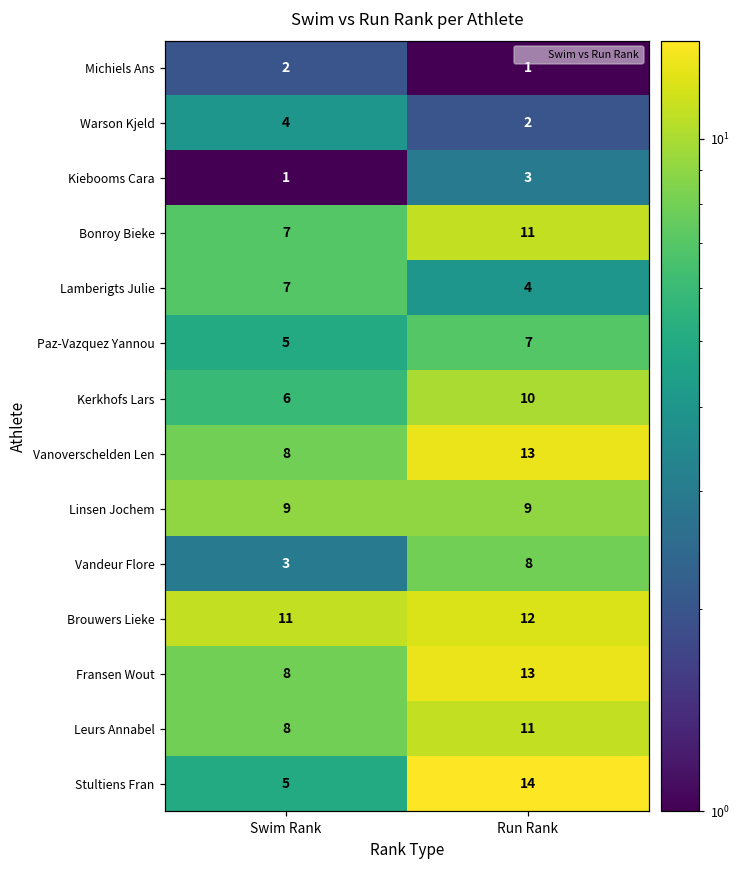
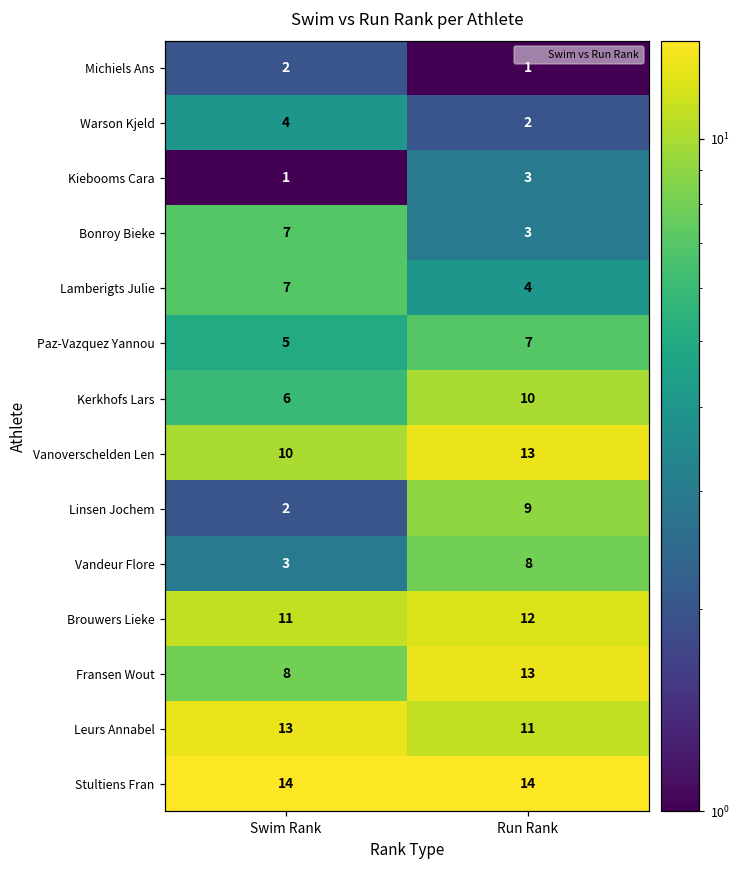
Bonroy Bieke, Run Rank: 11 -> 3
Vanoverschelden Len, Swim Rank: 8 -> 10
Linsen Jochem, Swim Rank: 9 -> 2
Leurs Annabel, Swim Rank: 8 -> 13
Stultiens Fran, Swim Rank: 5 -> 14
